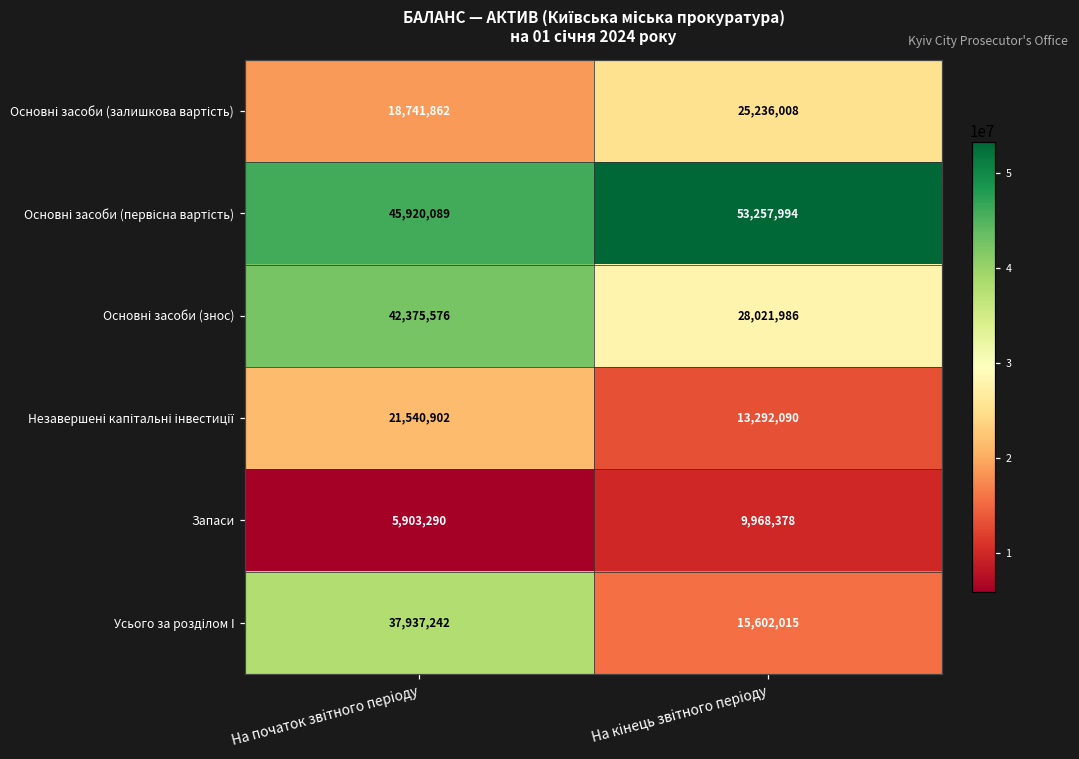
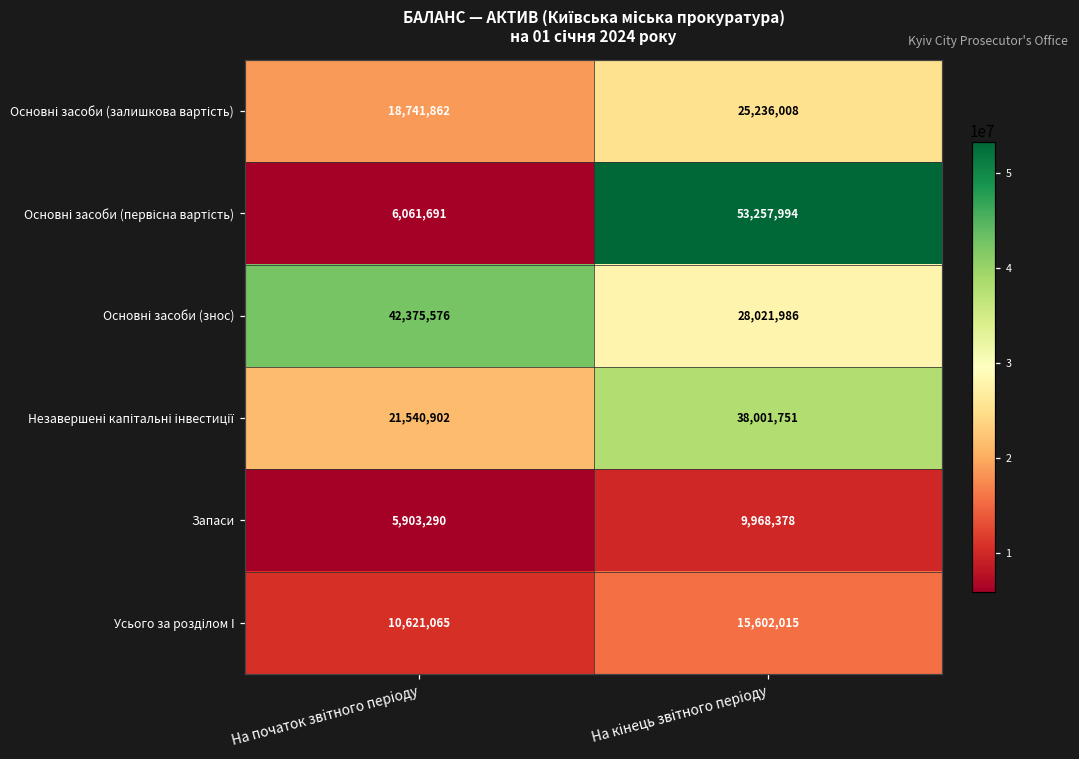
Основні засоби (первісна вартість), На початок звітного періоду: 45,920,089 -> 6,061,691
Незавершені капітальні інвестиції, На кінець звітного періоду: 13,292,090 -> 38,001,751
Усього за розділом І, На початок звітного періоду: 37,937,242 -> 10,621,065
